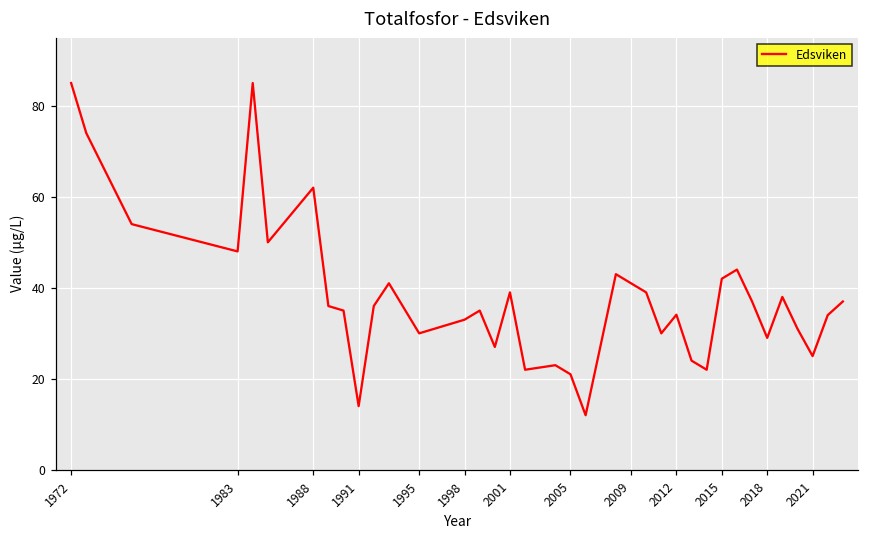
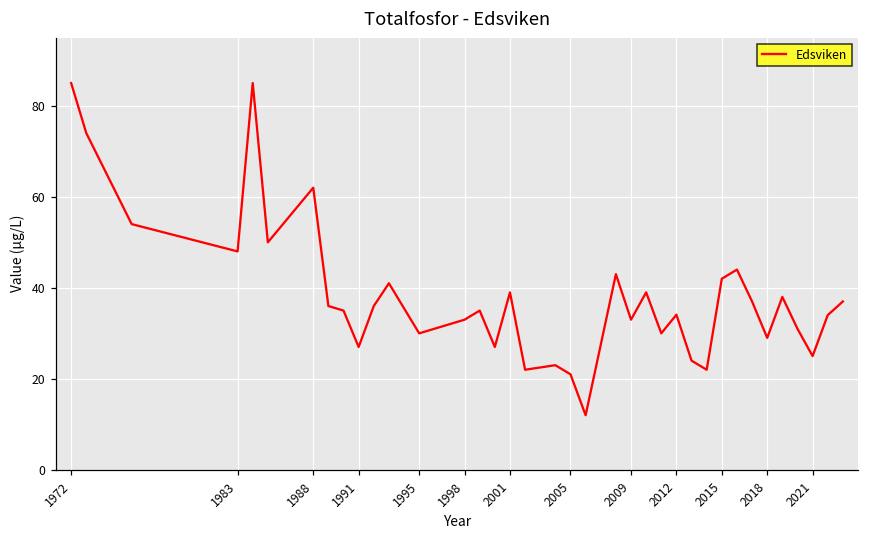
1991: 14 -> 27
2009: 41 -> 33
